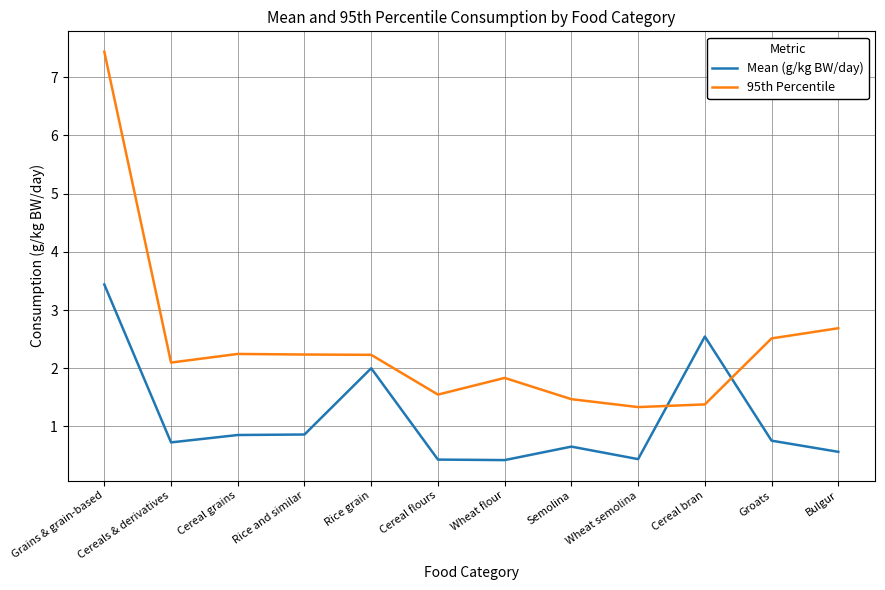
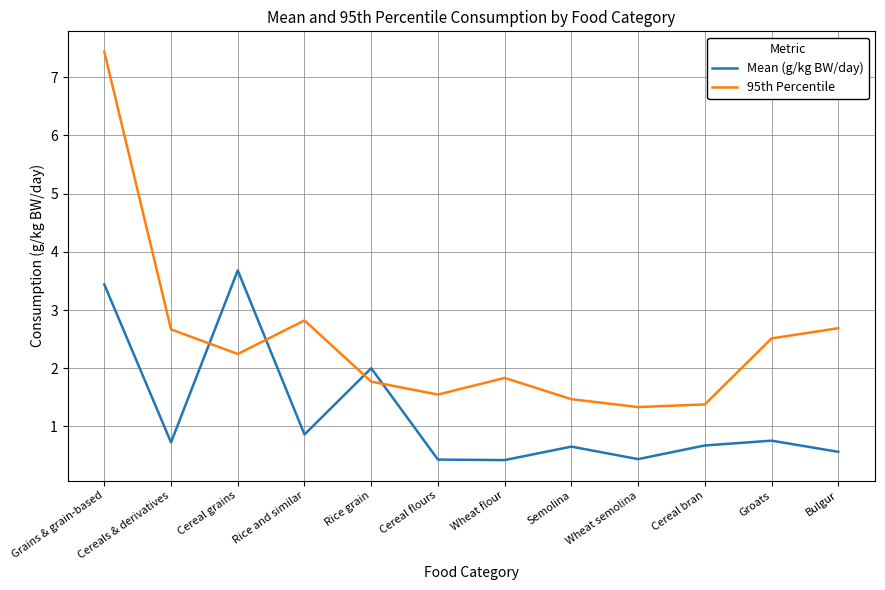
95th Percentile, Cereals & derivatives: 2.1 -> 2.7
Mean (g/kg BW/day), Cereal grains: 0.9 -> 3.7
95th Percentile, Rice and similar: 2.2 -> 2.8
95th Percentile, Rice grain: 2.2 -> 1.8
Mean (g/kg BW/day), Cereal bran: 2.5 -> 0.7
